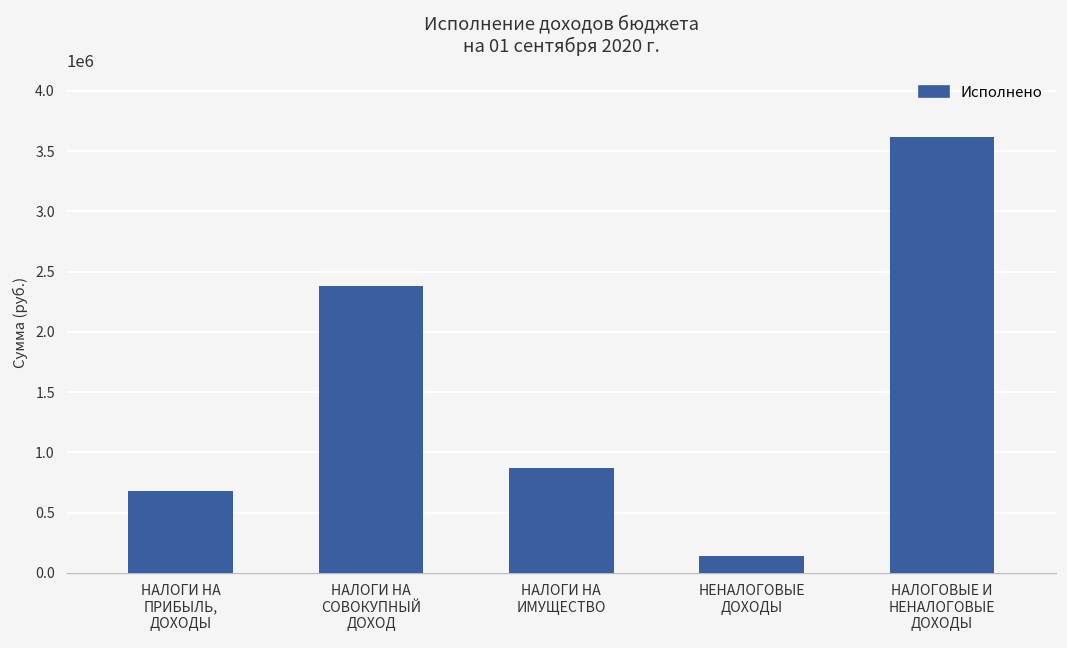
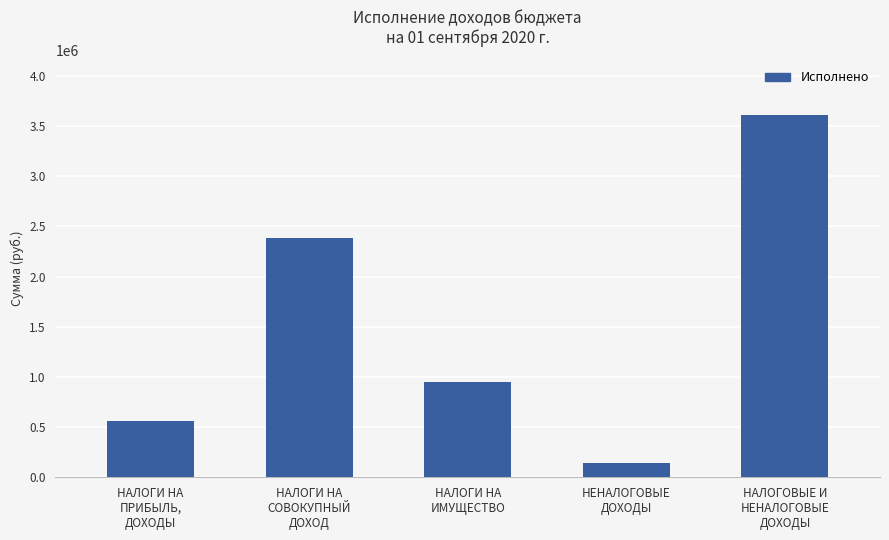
НАЛОГИ НА ПРИБЫЛЬ, ДОХОДЫ: 680000 -> 560000
НАЛОГИ НА ИМУЩЕСТВО: 870000 -> 950000
